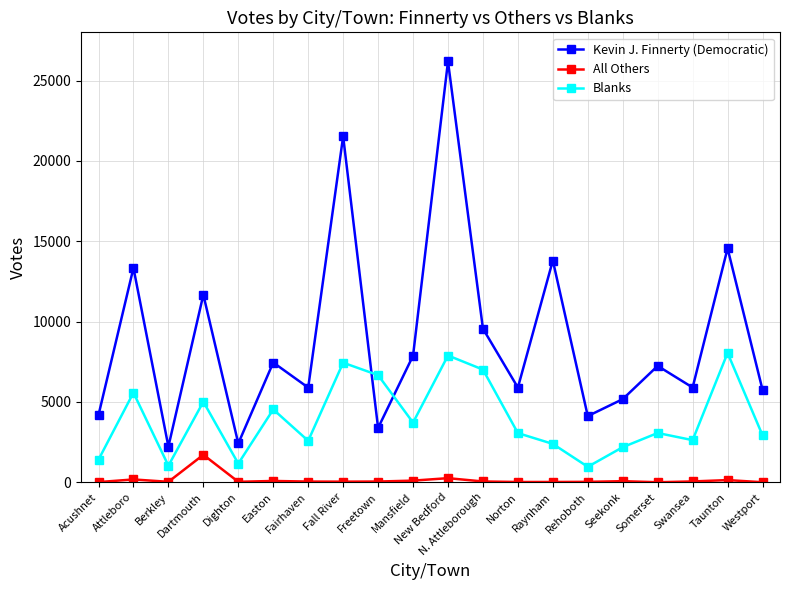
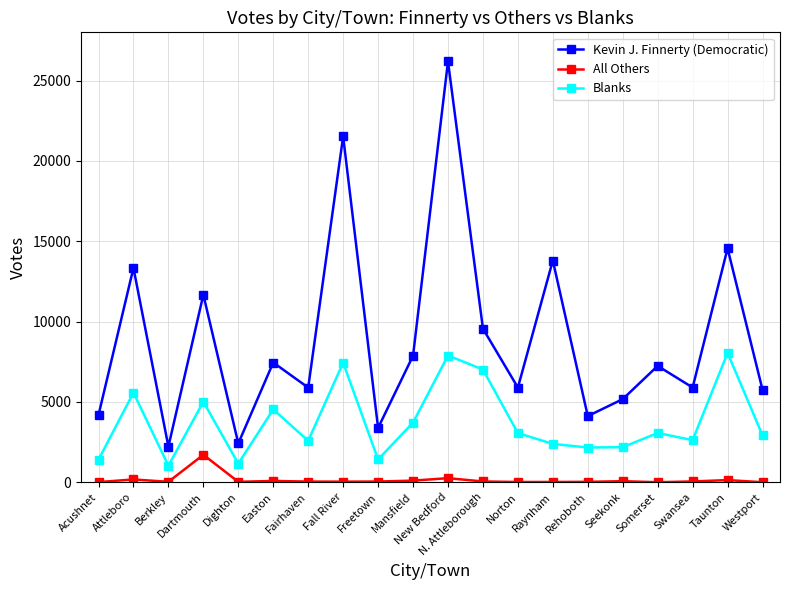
Blanks, Freetown: 6700 -> 1400
Blanks, Rehoboth: 1000 -> 2200
